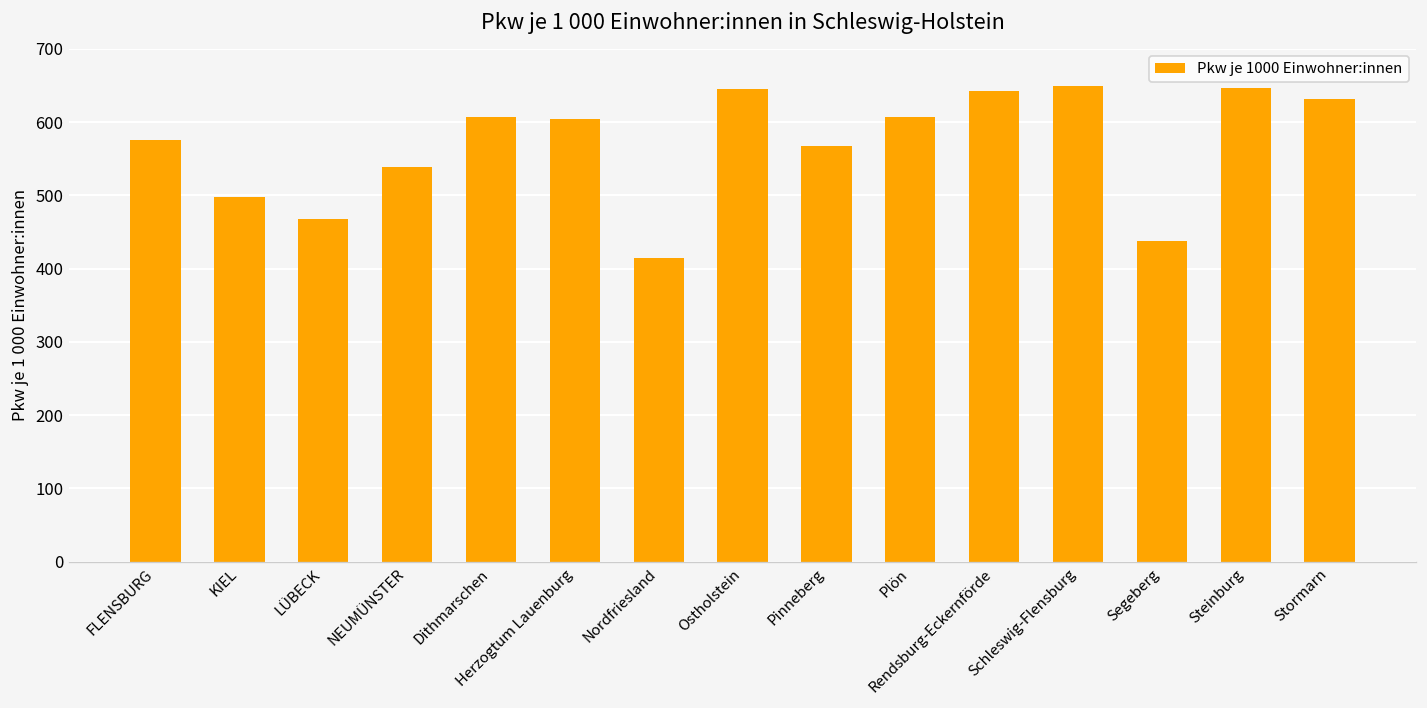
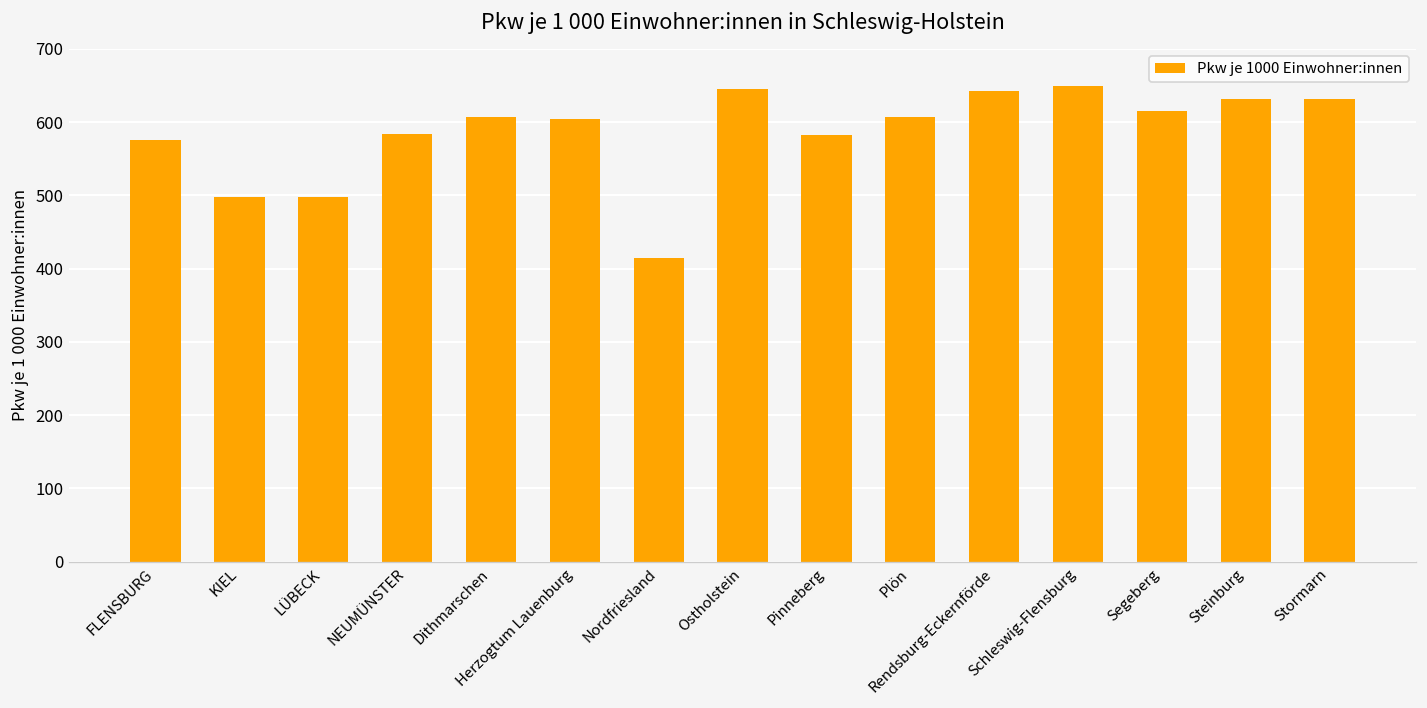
LÜBECK: 470 -> 500
NEUMÜNSTER: 540 -> 580
Pinneberg: 570 -> 580
Segeberg: 440 -> 620
Steinburg: 650 -> 630
